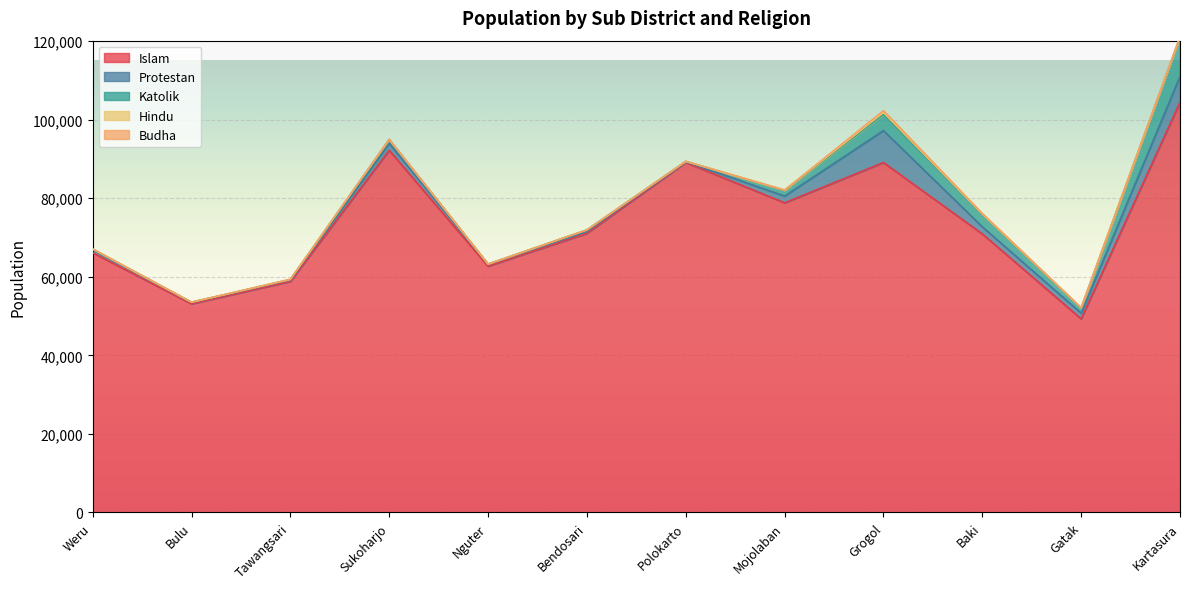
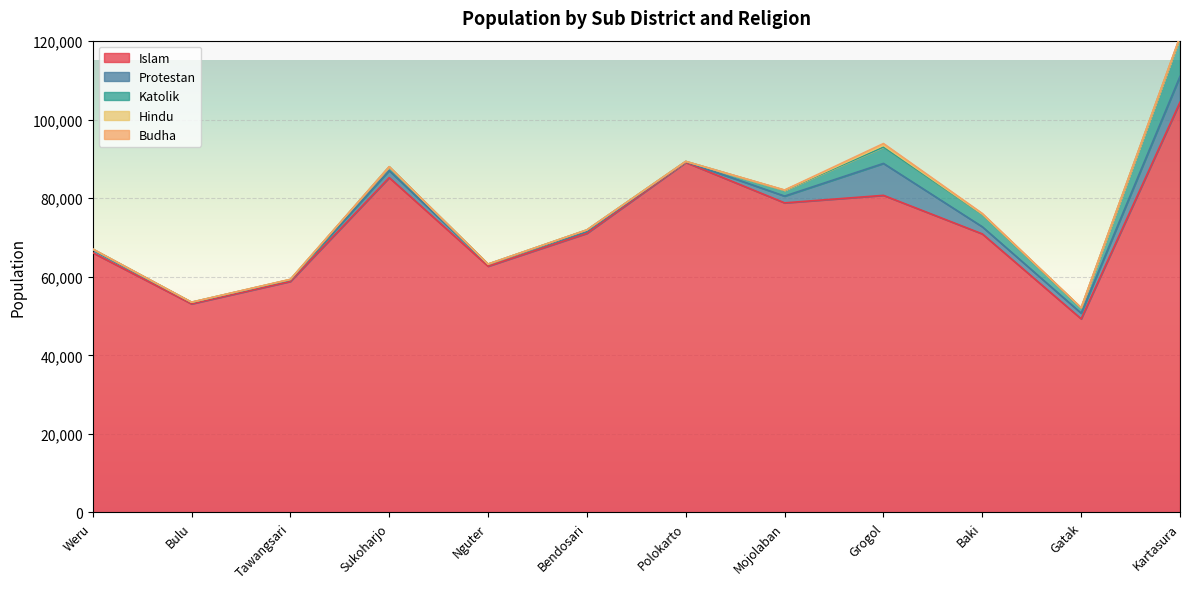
Islam, Sukoharjo: 92,000 -> 85,000
Islam, Grogol: 89,000 -> 81,000
